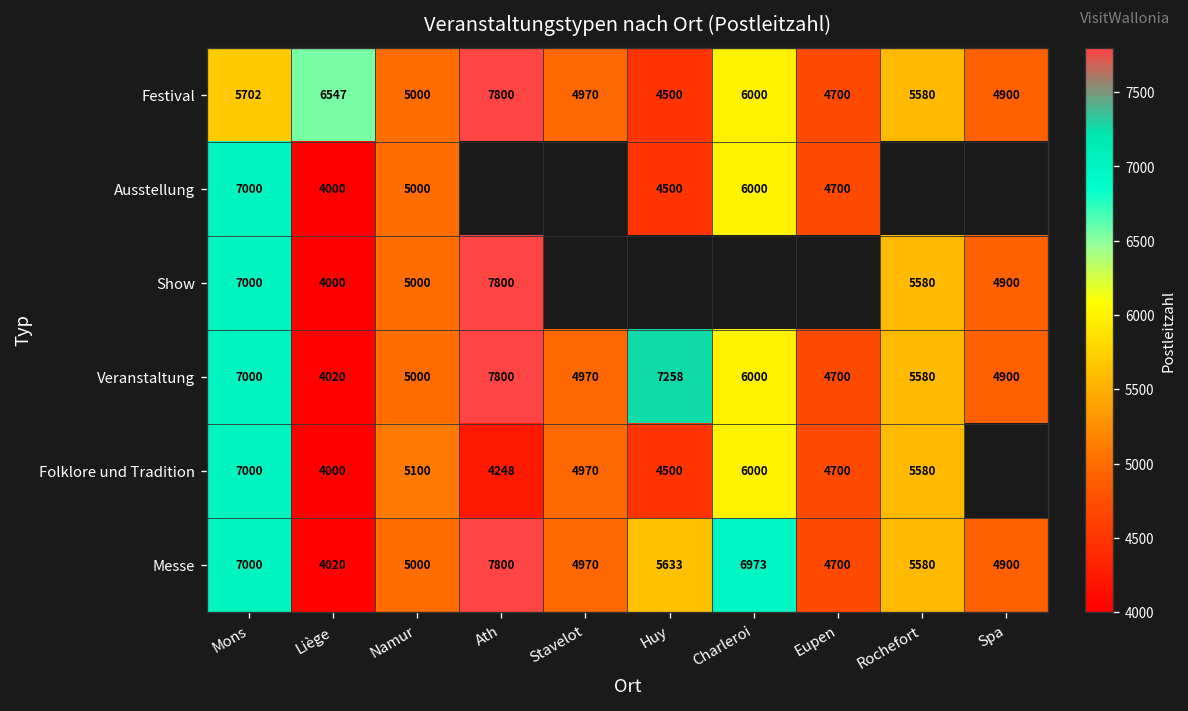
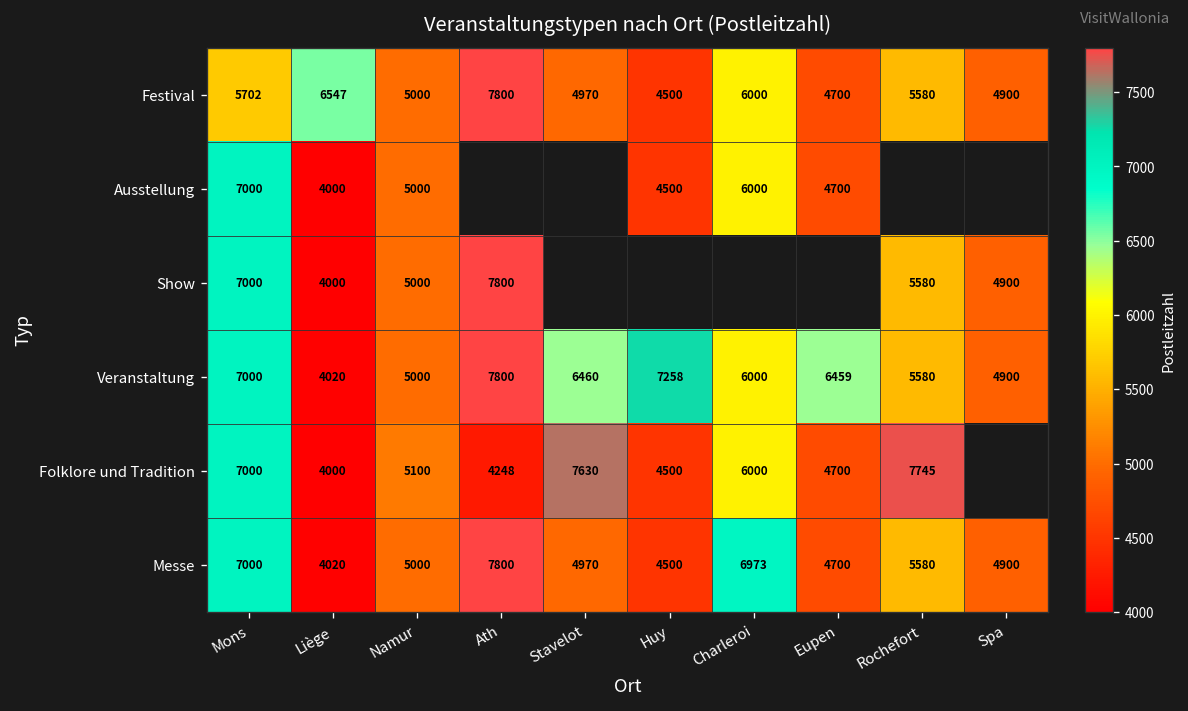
Veranstaltung, Stavelot: 4970 -> 6460
Veranstaltung, Eupen: 4700 -> 6459
Folklore und Tradition, Stavelot: 4970 -> 7630
Folklore und Tradition, Rochefort: 5580 -> 7745
Messe, Huy: 5633 -> 4500
